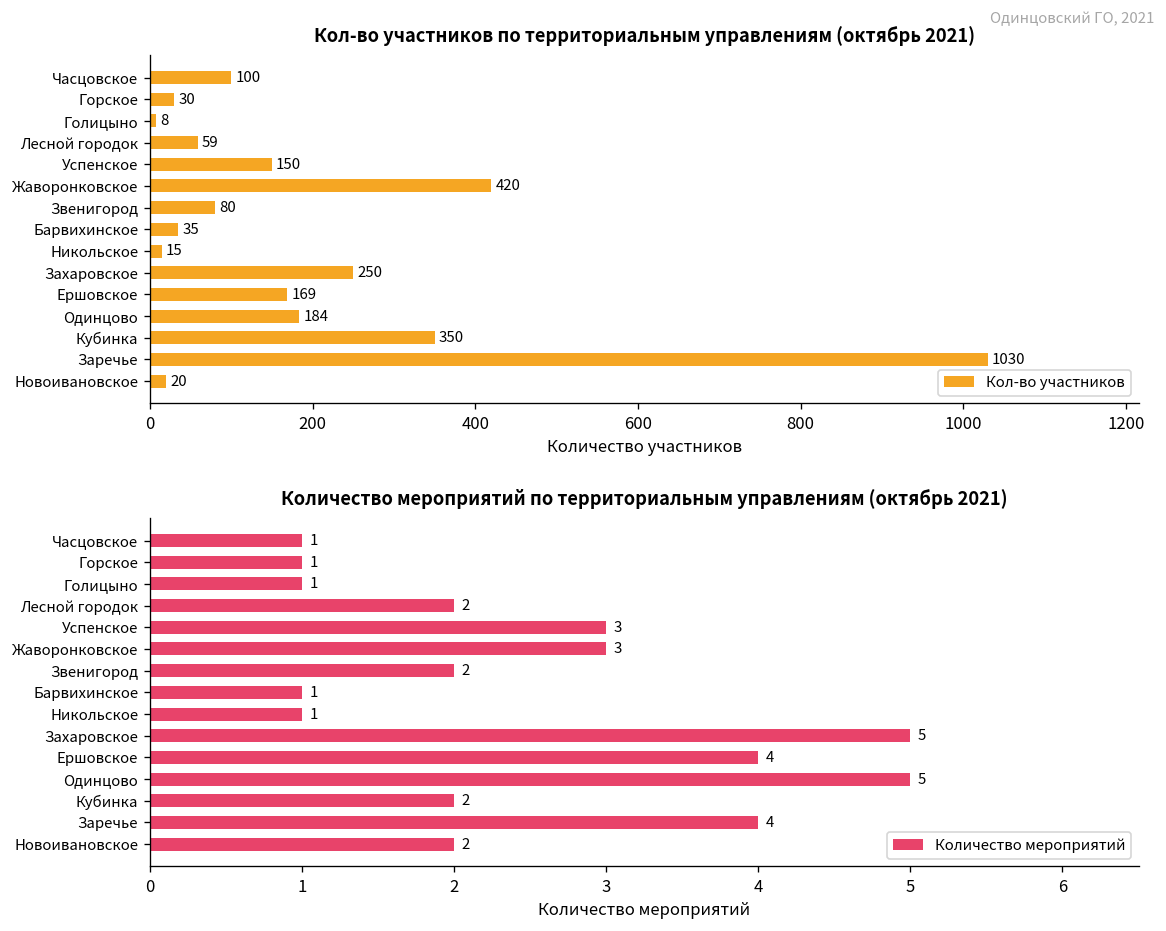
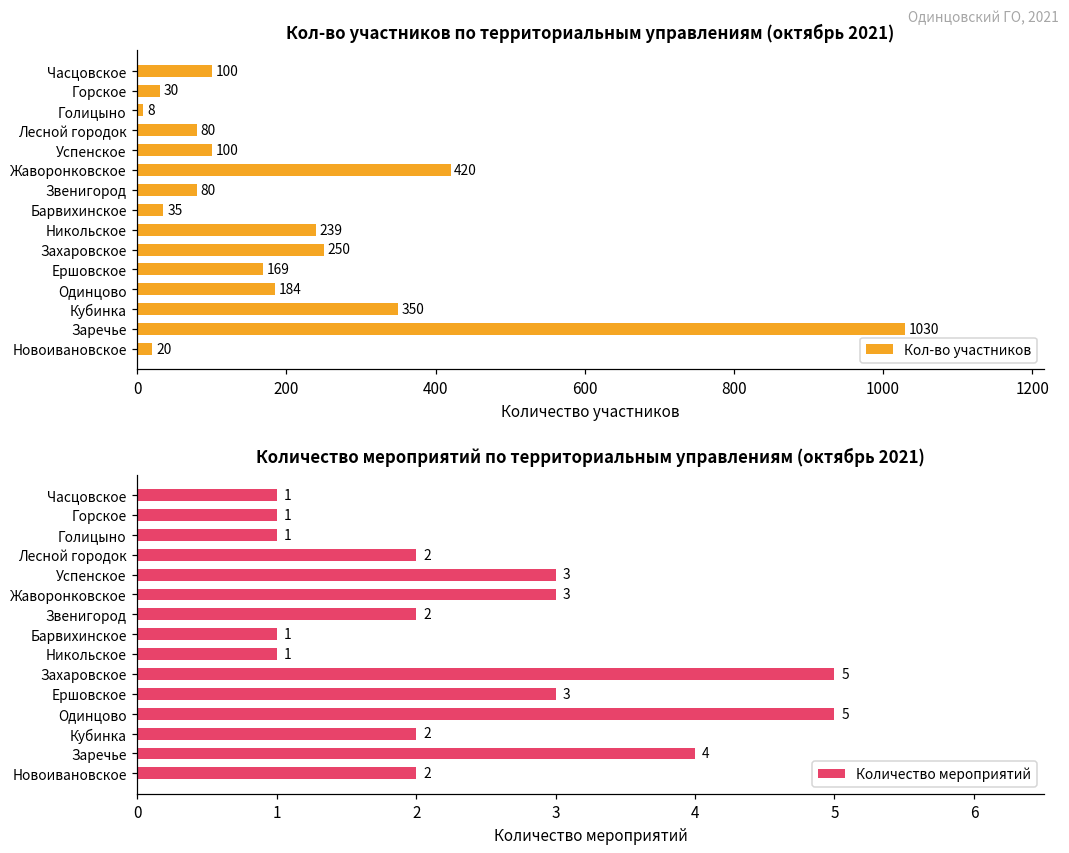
Кол-во участников по территориальным управлениям (октябрь 2021), Лесной городок: 59 -> 80
Кол-во участников по территориальным управлениям (октябрь 2021), Успенское: 150 -> 100
Кол-во участников по территориальным управлениям (октябрь 2021), Никольское: 15 -> 239
Количество мероприятий по территориальным управлениям (октябрь 2021), Ершовское: 4 -> 3
